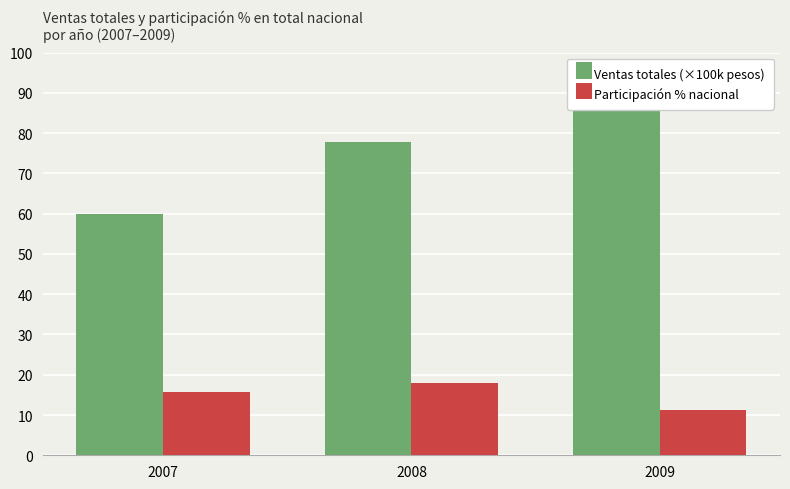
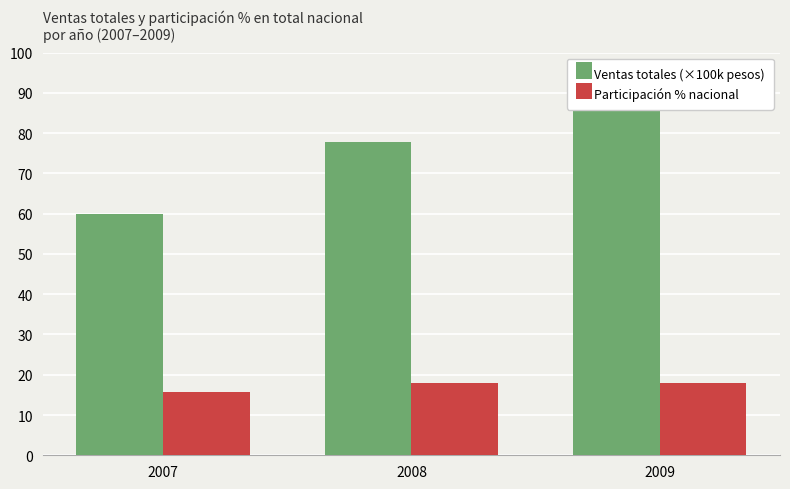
Participación % nacional, 2009: 11 -> 18
